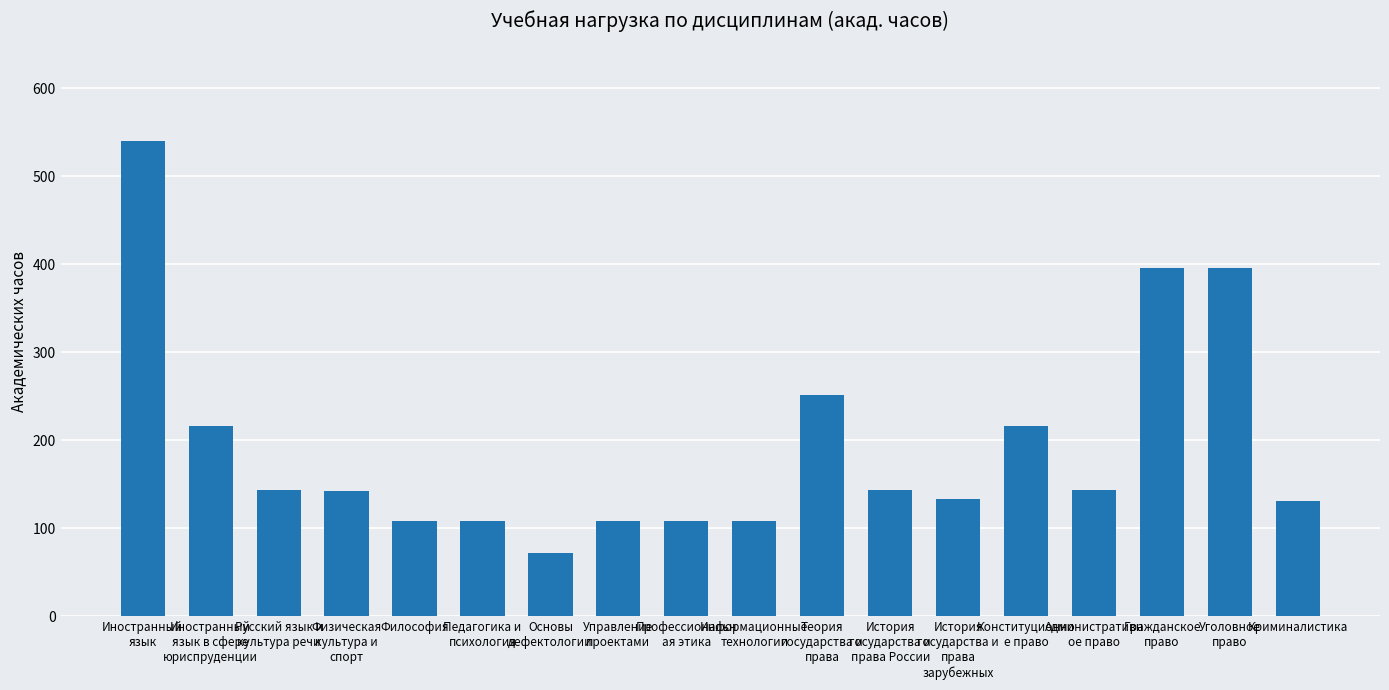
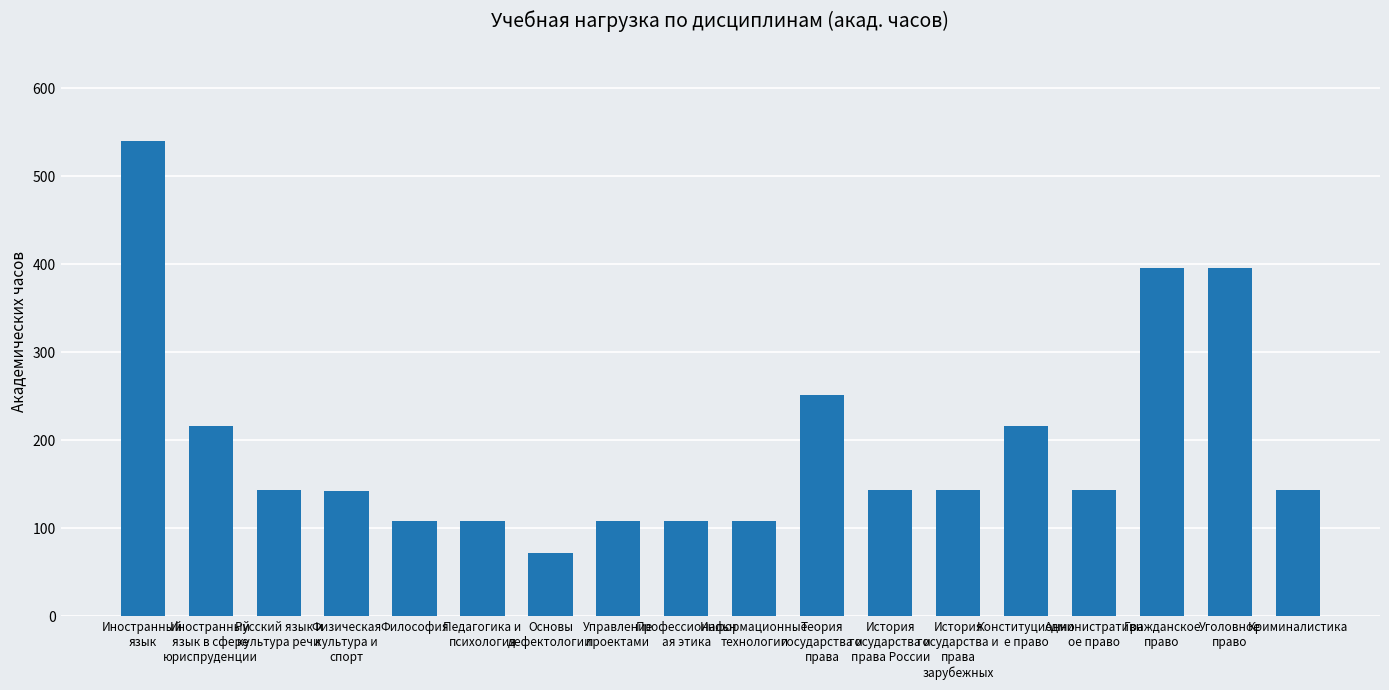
История государства и права зарубежных: 130 -> 140
Криминалистика: 130 -> 140
